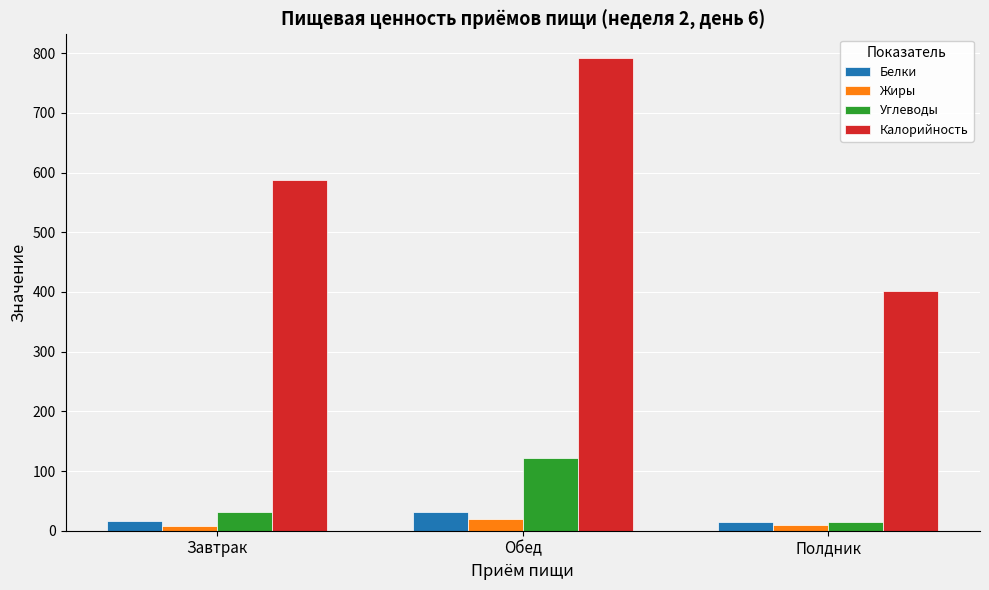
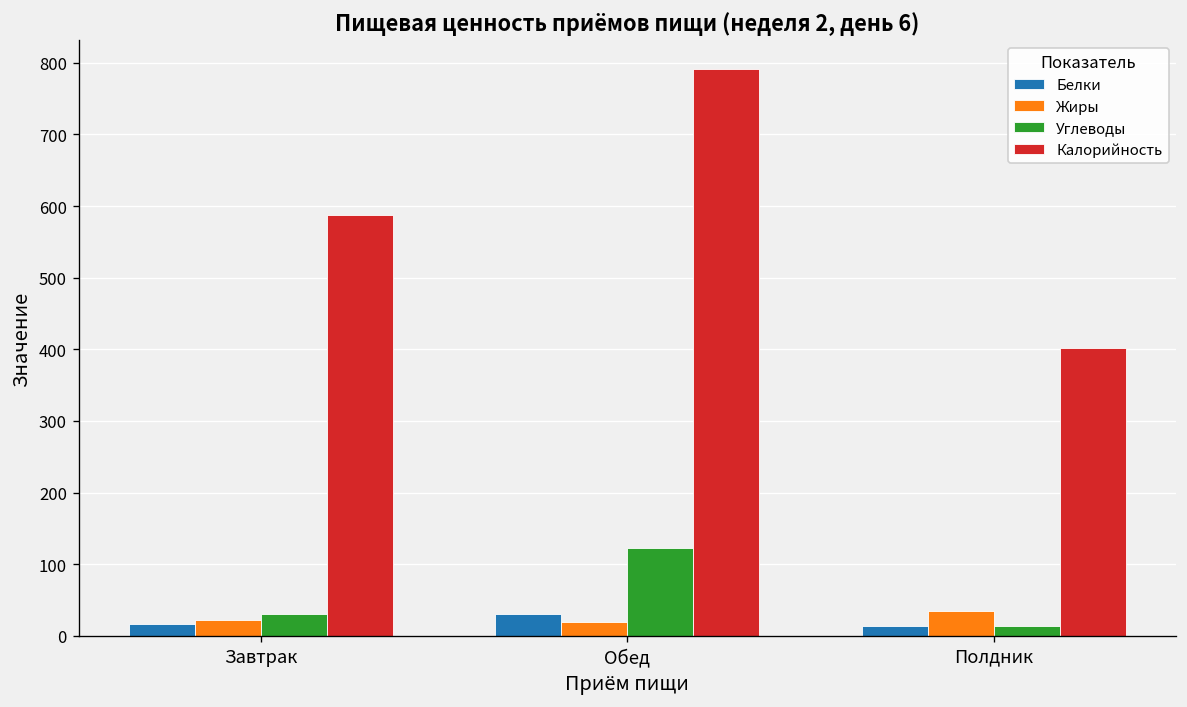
Жиры, Завтрак: 10 -> 20
Жиры, Полдник: 10 -> 30
